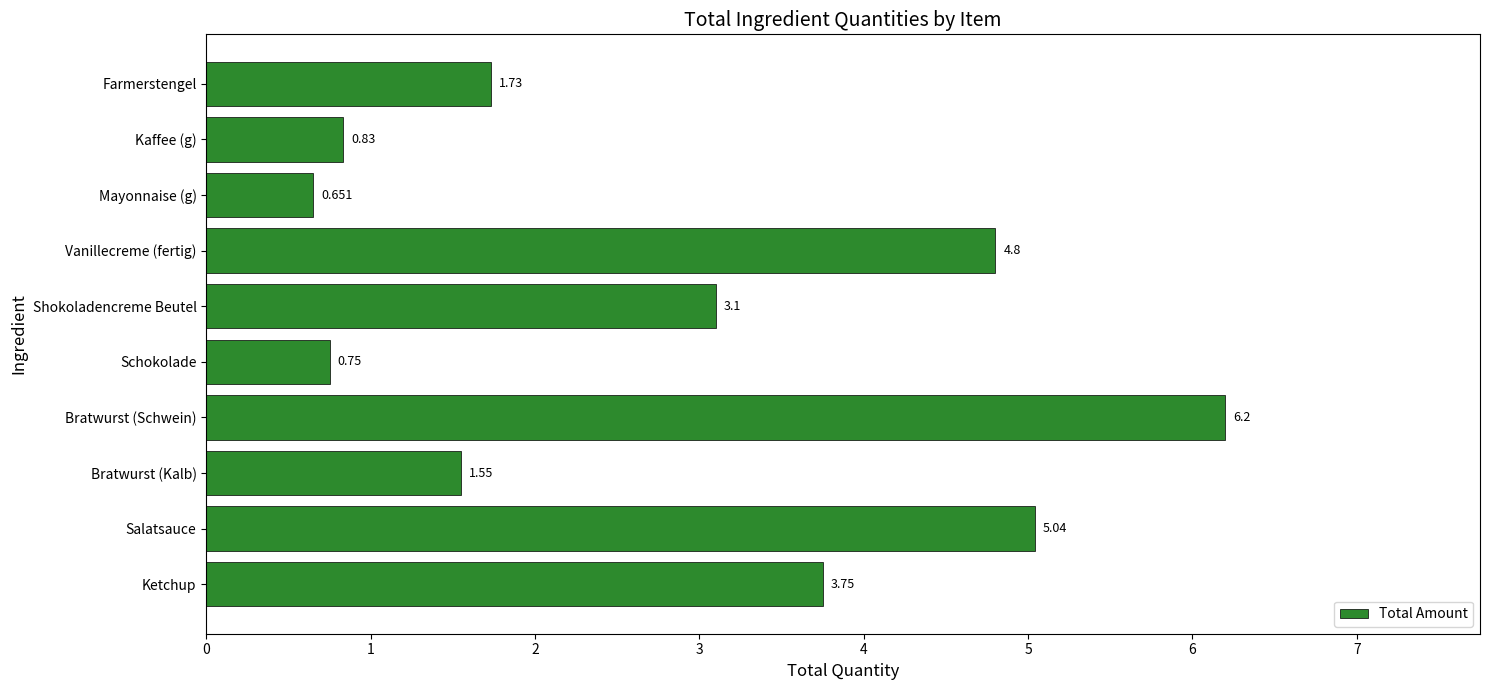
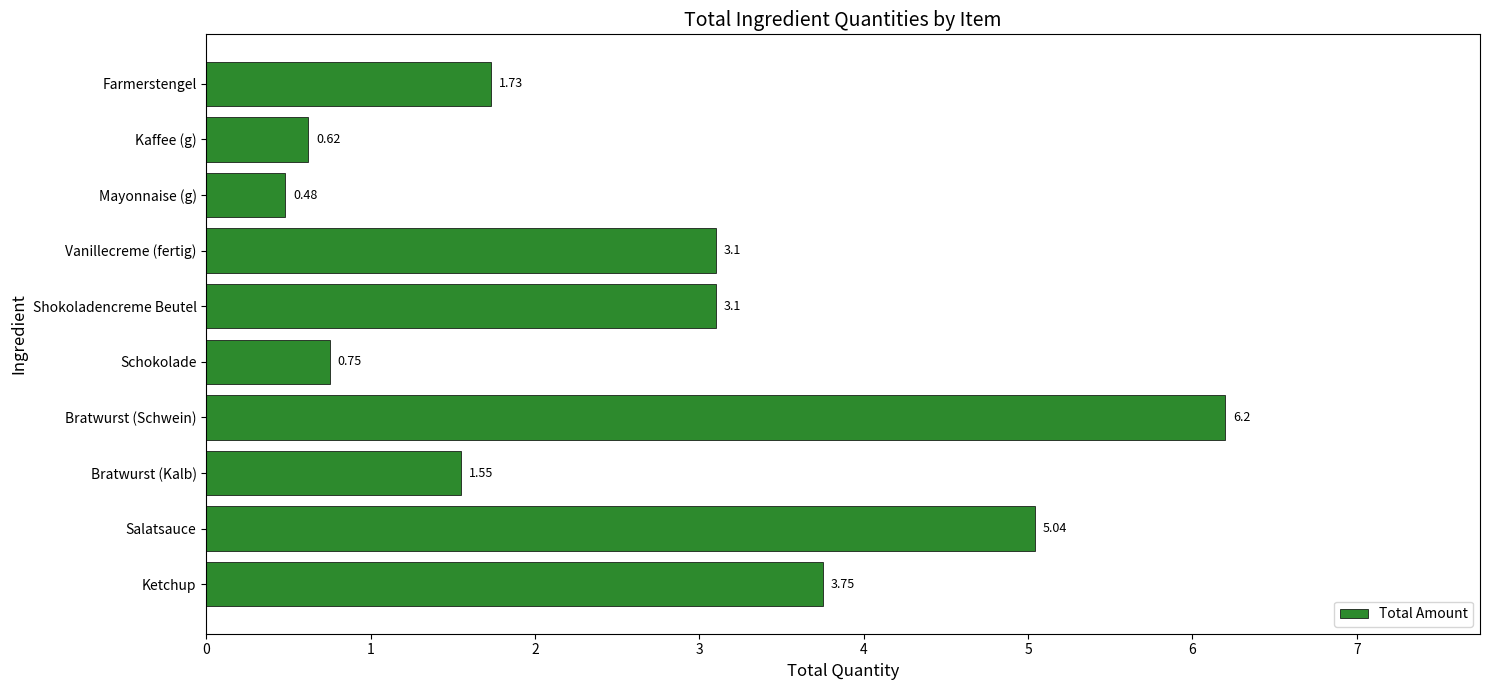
Kaffee (g): 0.83 -> 0.62
Mayonnaise (g): 0.651 -> 0.48
Vanillecreme (fertig): 4.8 -> 3.1
